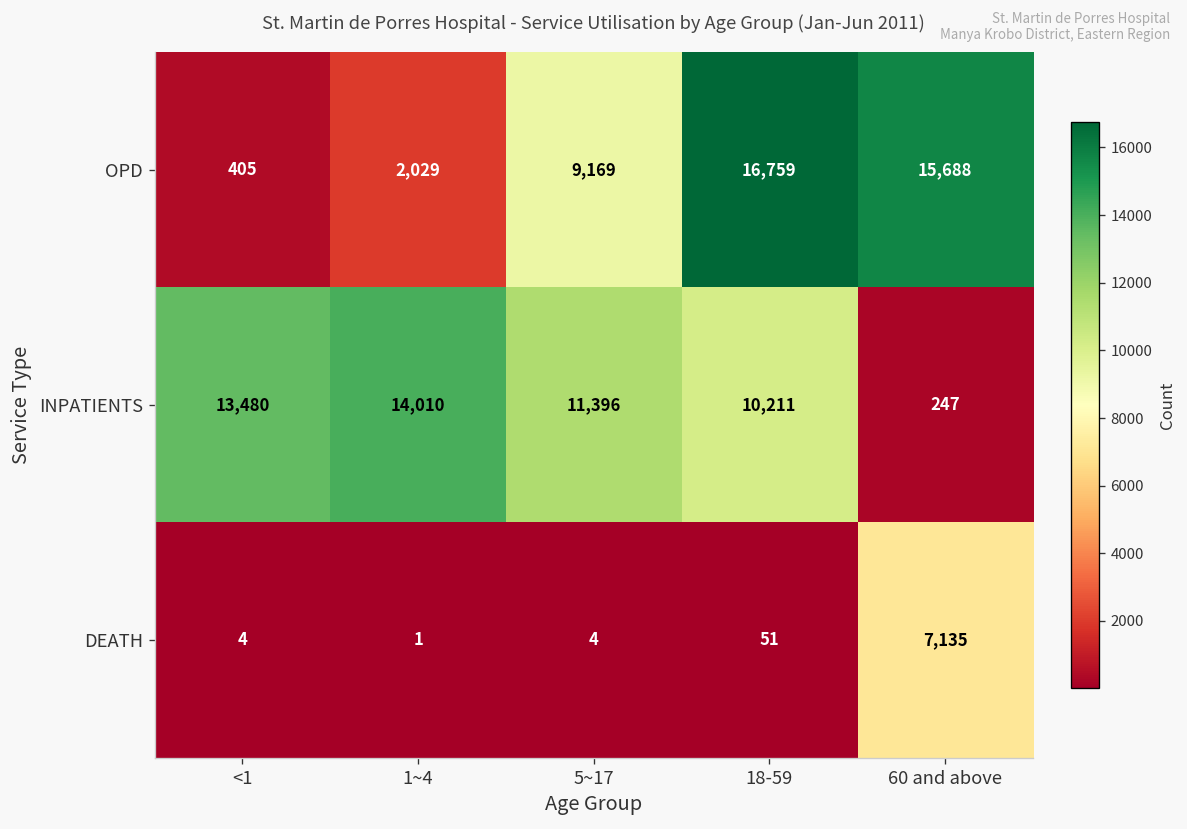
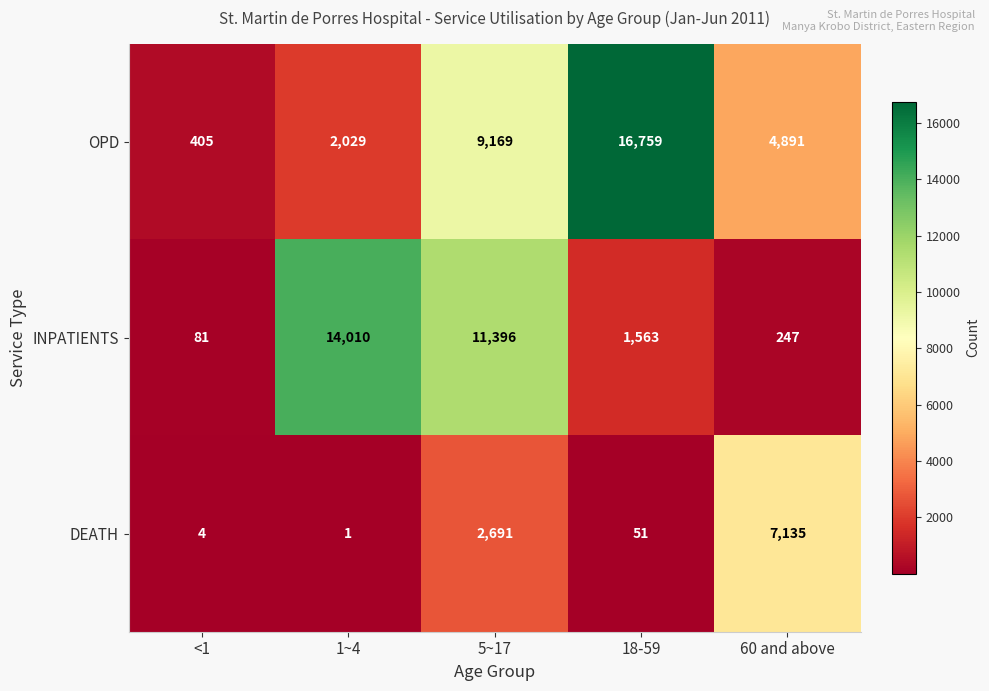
OPD, 60 and above: 15,688 -> 4,891
INPATIENTS, <1: 13,480 -> 81
INPATIENTS, 18-59: 10,211 -> 1,563
DEATH, 5~17: 4 -> 2,691
